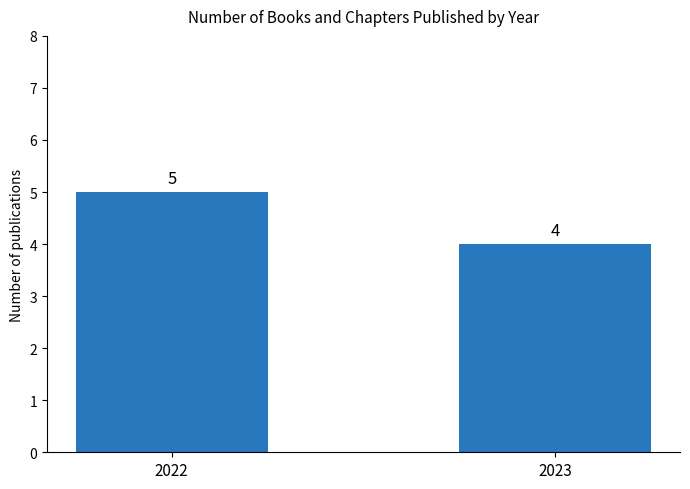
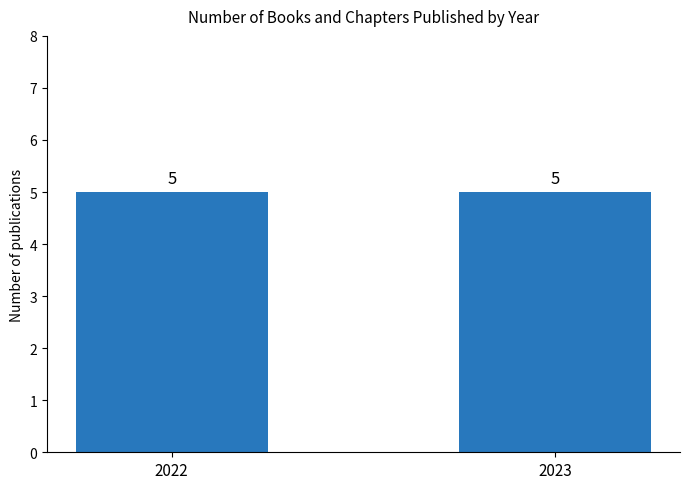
2023: 4 -> 5
